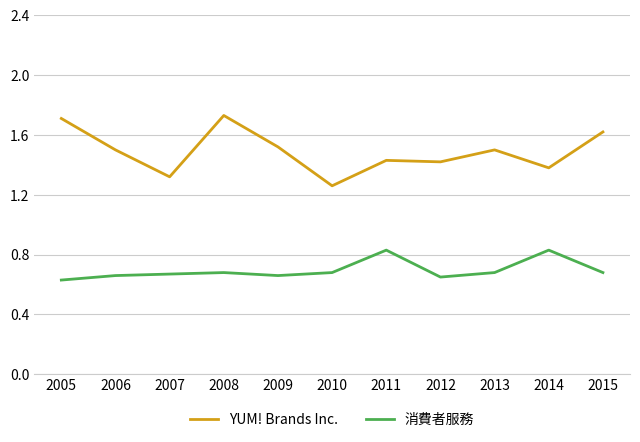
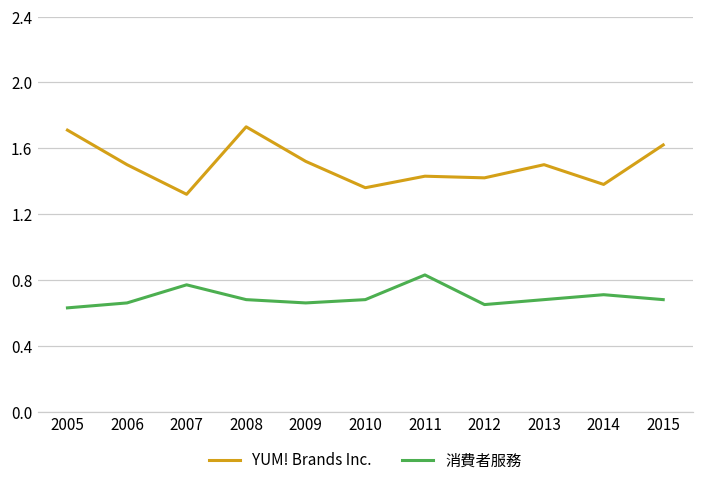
消費者服務, 2007: 0.67 -> 0.77
YUM! Brands Inc., 2010: 1.26 -> 1.36
消費者服務, 2014: 0.83 -> 0.71
